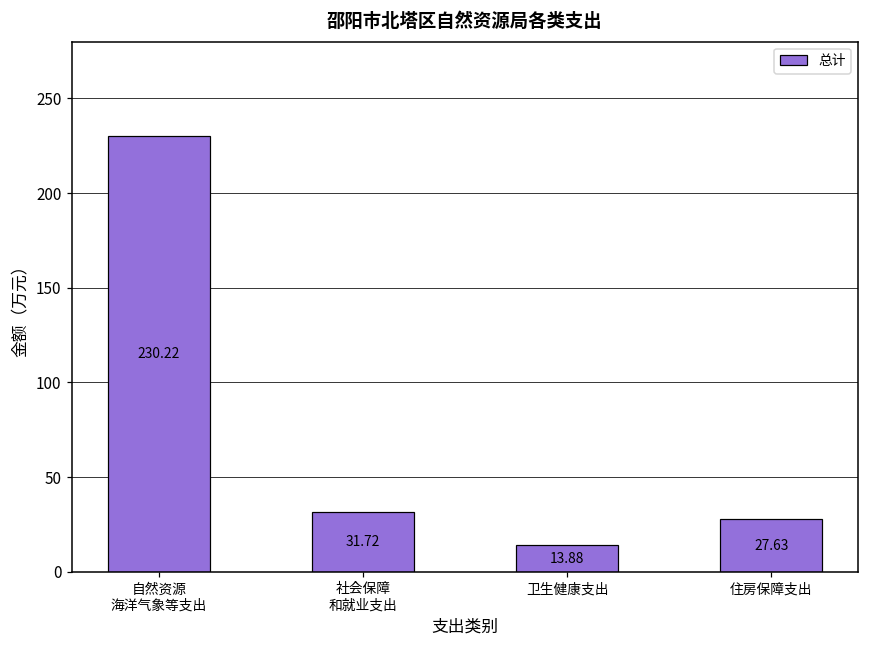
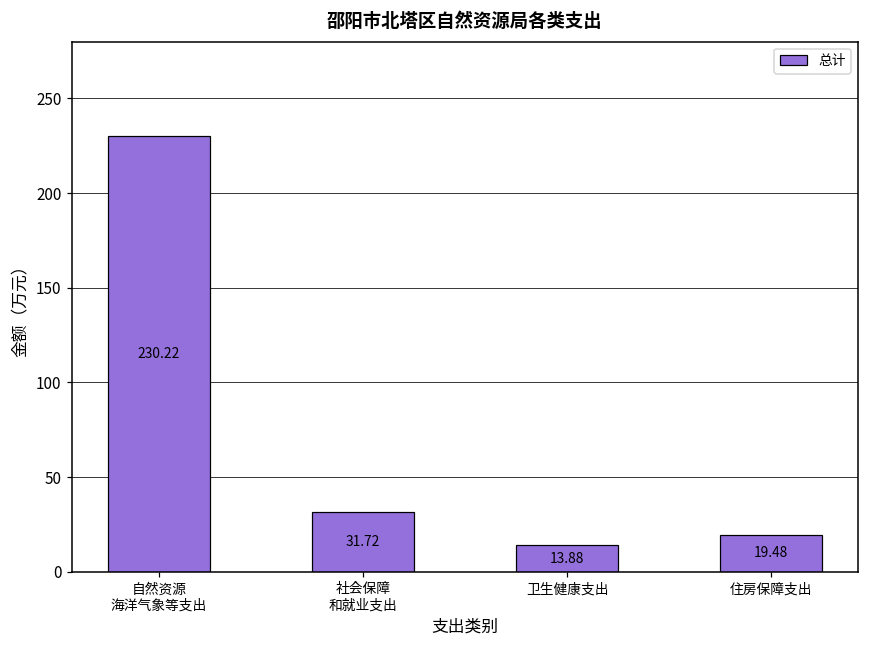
住房保障支出: 27.63 -> 19.48
